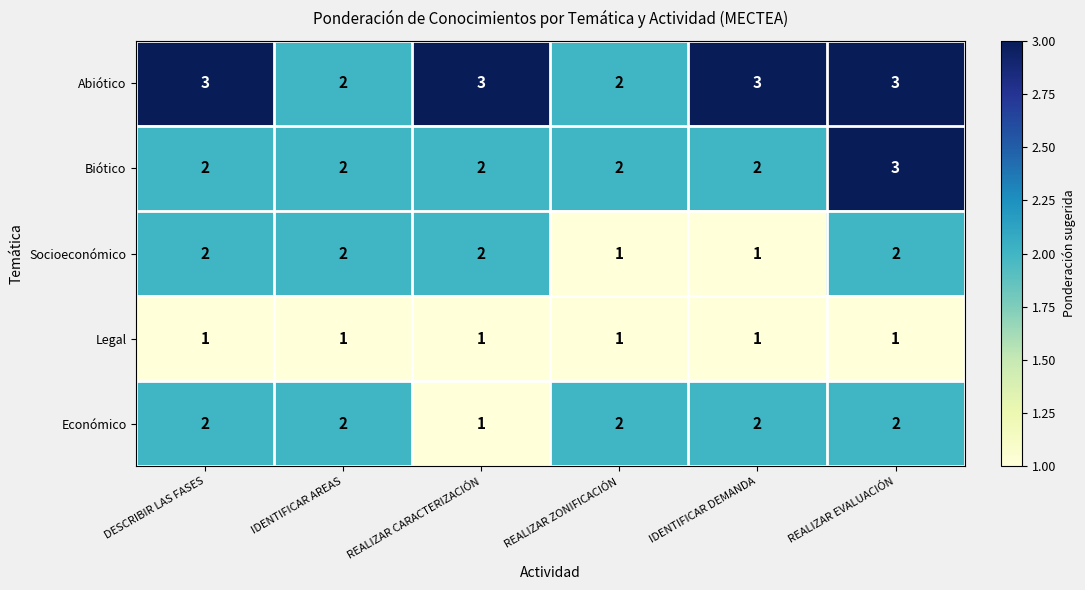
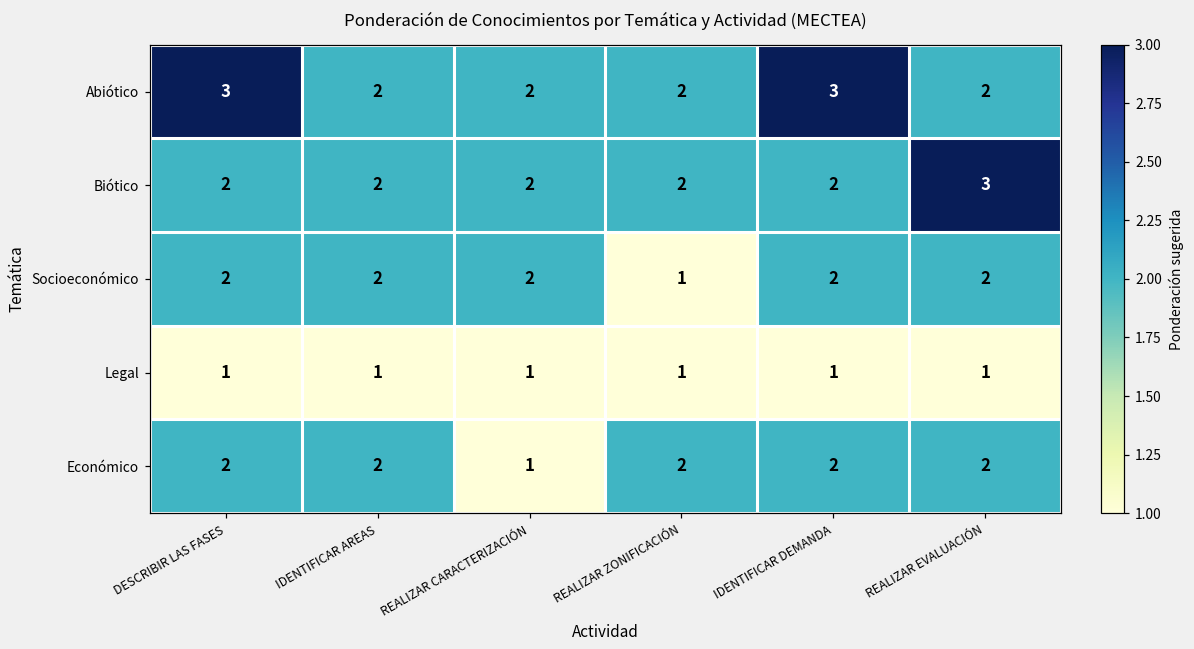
Abiótico, REALIZAR CARACTERIZACIÓN: 3 -> 2
Abiótico, REALIZAR EVALUACIÓN: 3 -> 2
Socioeconómico, IDENTIFICAR DEMANDA: 1 -> 2
